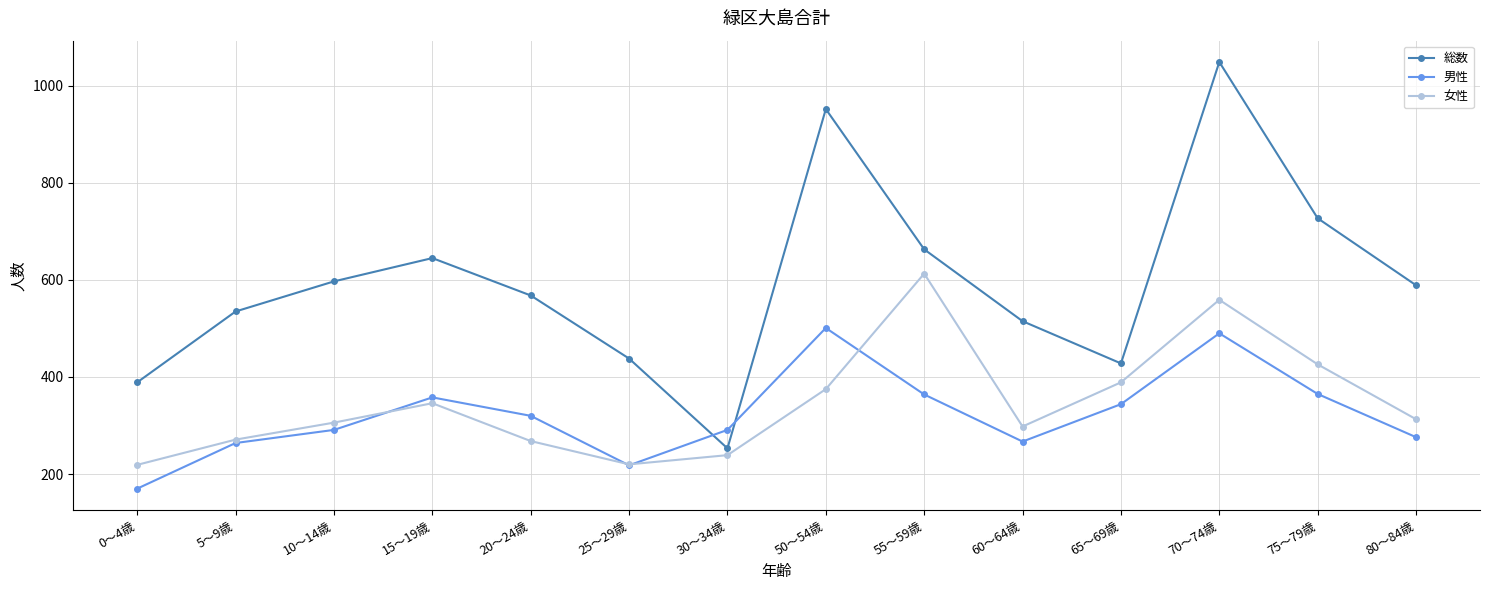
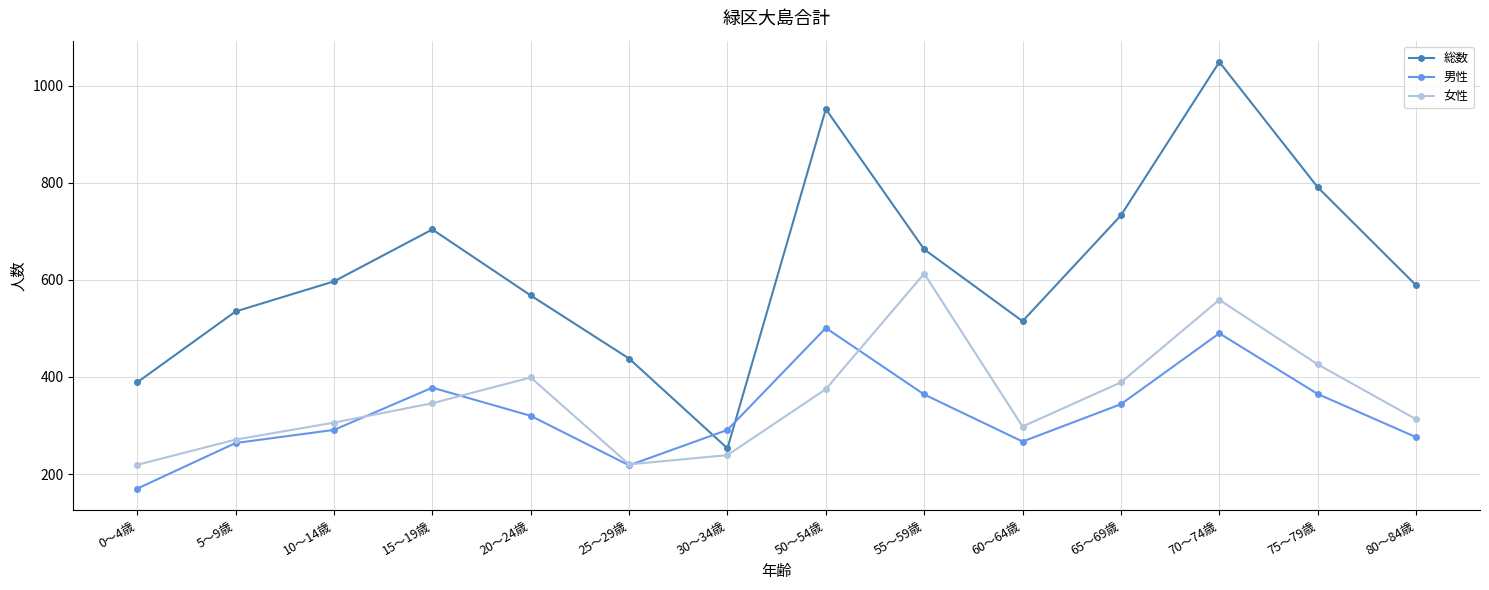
総数, 15～19歳: 650 -> 700
男性, 15～19歳: 360 -> 380
女性, 20～24歳: 270 -> 400
総数, 65～69歳: 430 -> 730
総数, 75～79歳: 730 -> 790
